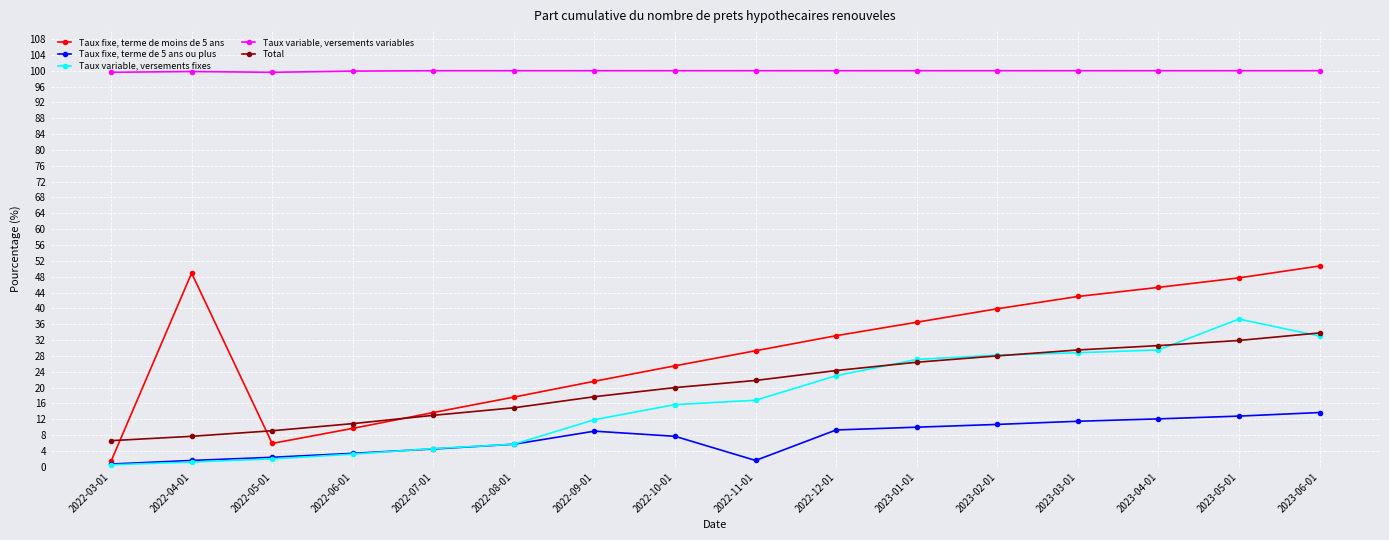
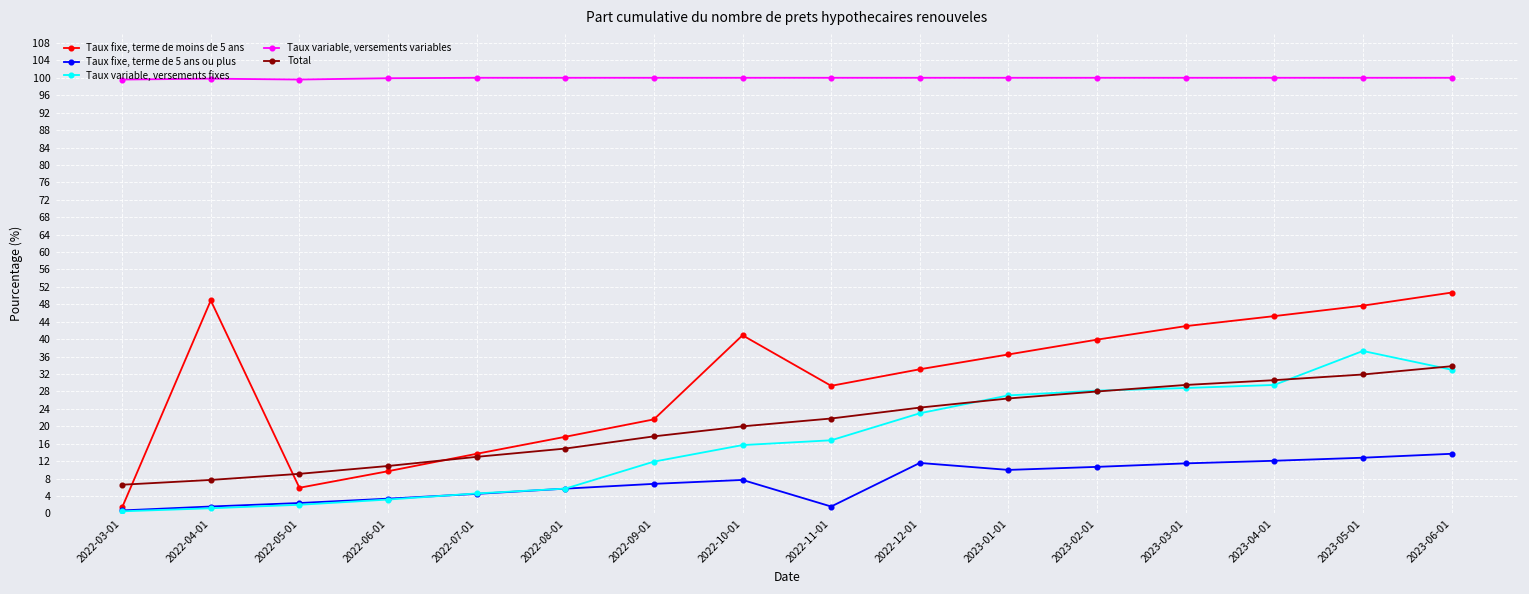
Taux fixe, terme de 5 ans ou plus, 2022-09-01: 9 -> 7
Taux fixe, terme de moins de 5 ans, 2022-10-01: 26 -> 41
Taux fixe, terme de 5 ans ou plus, 2022-12-01: 9 -> 12
